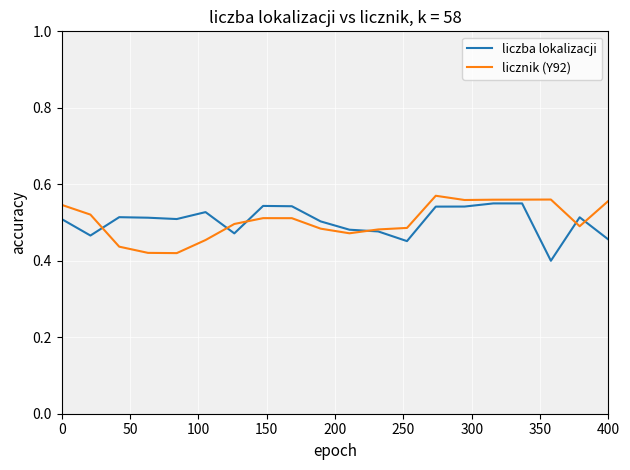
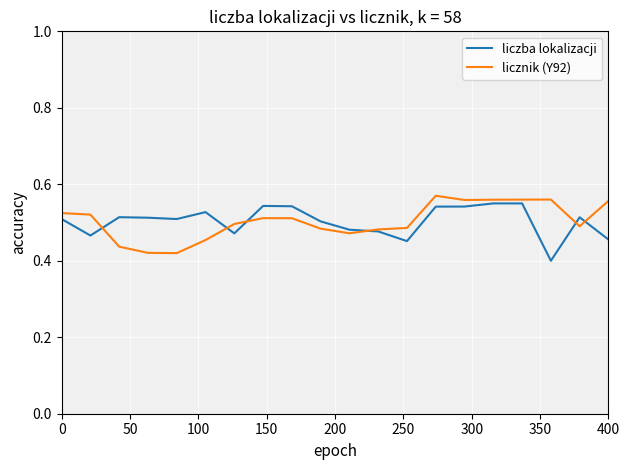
licznik (Y92), 0: 0.55 -> 0.52
